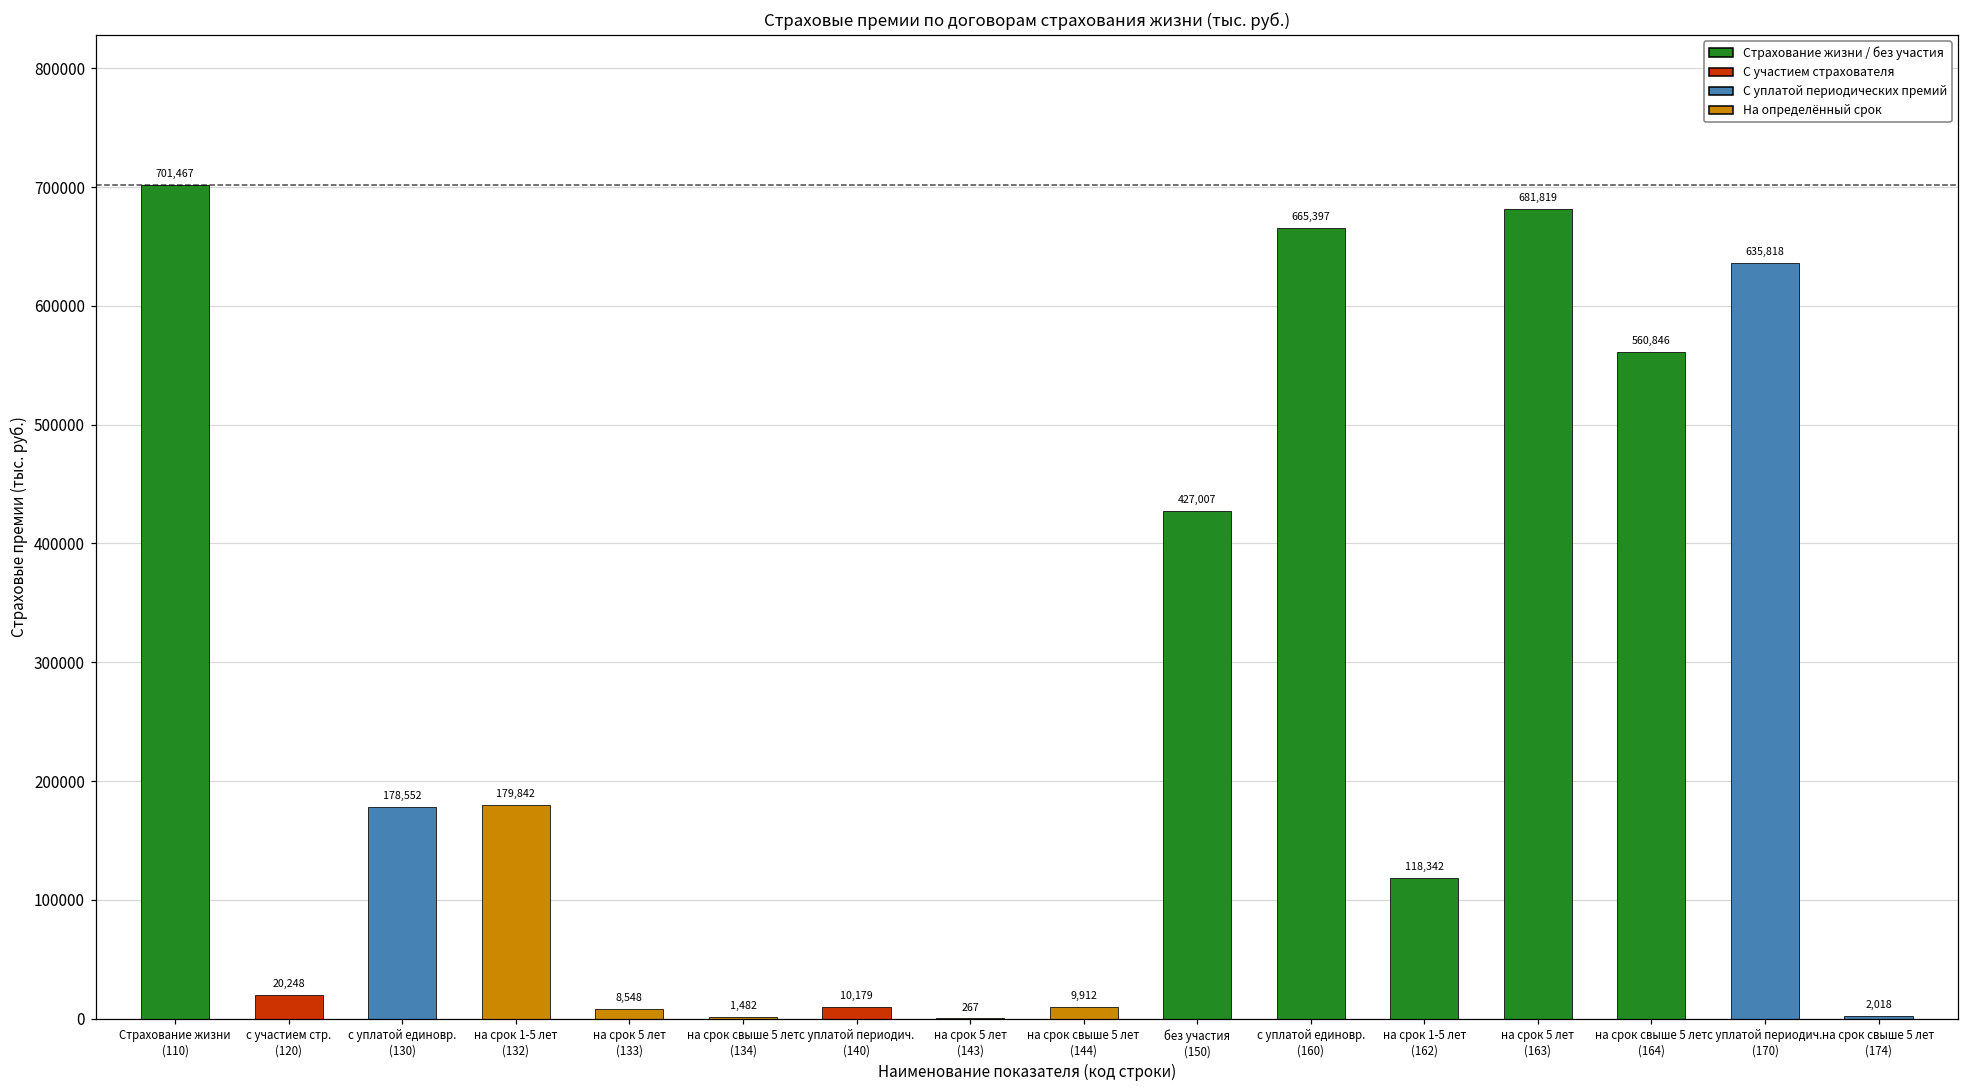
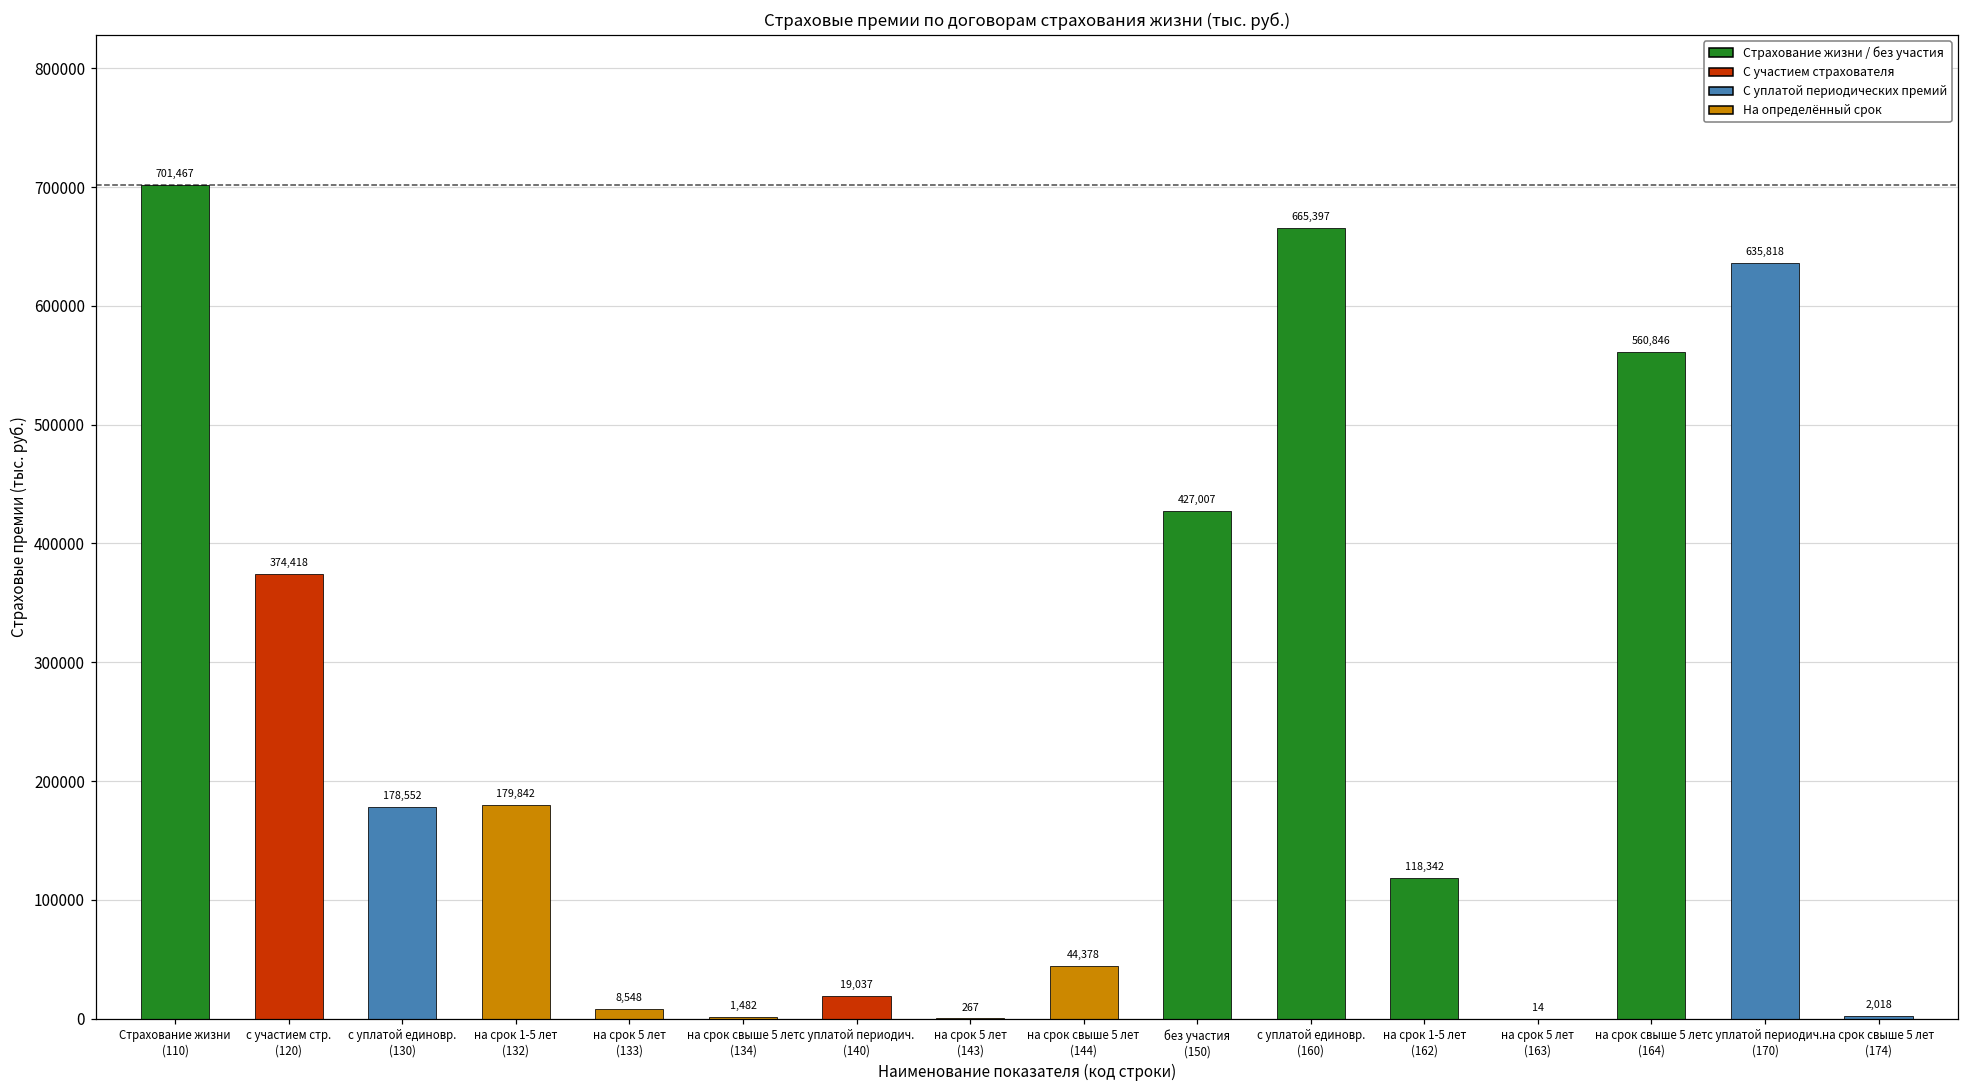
с участием стр. (120): 20,248 -> 374,418
с уплатой периодич. (140): 10,179 -> 19,037
на срок свыше 5 лет (144): 9,912 -> 44,378
на срок 5 лет (163): 681,819 -> 14
